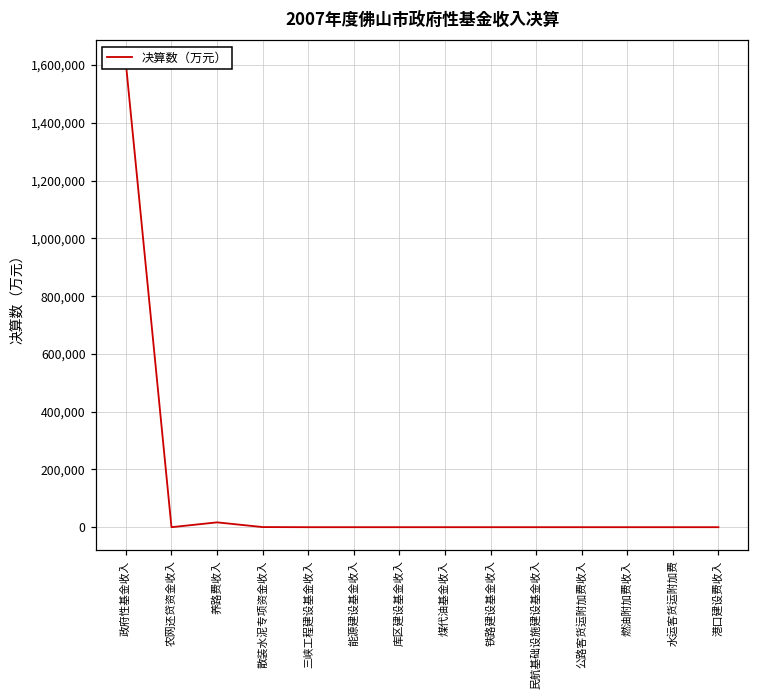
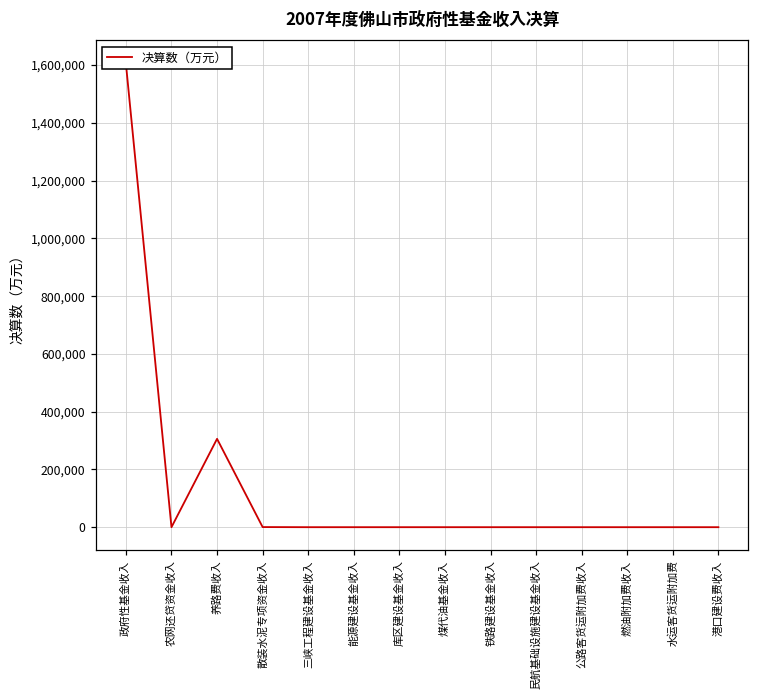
养路费收入: 20,000 -> 310,000
